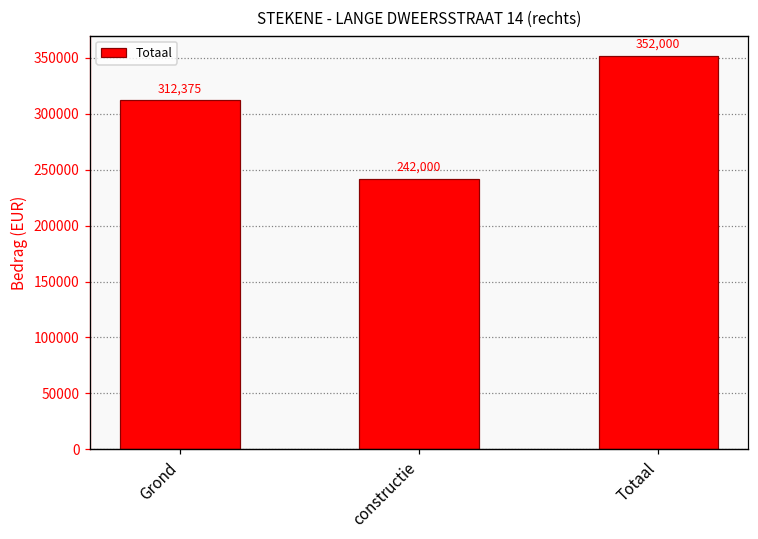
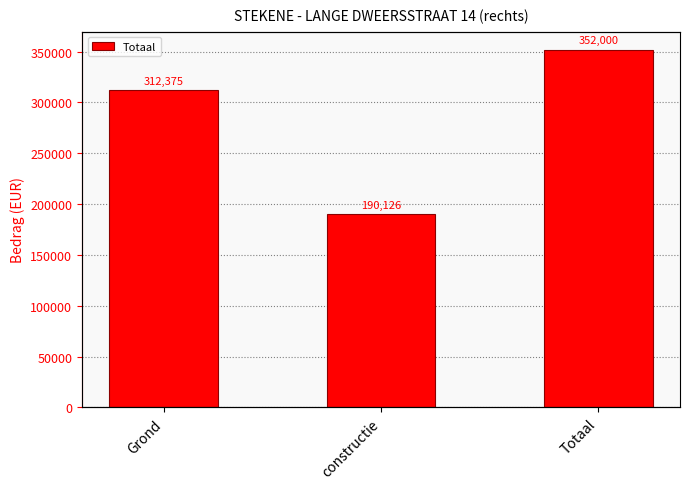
constructie: 242,000 -> 190,126
